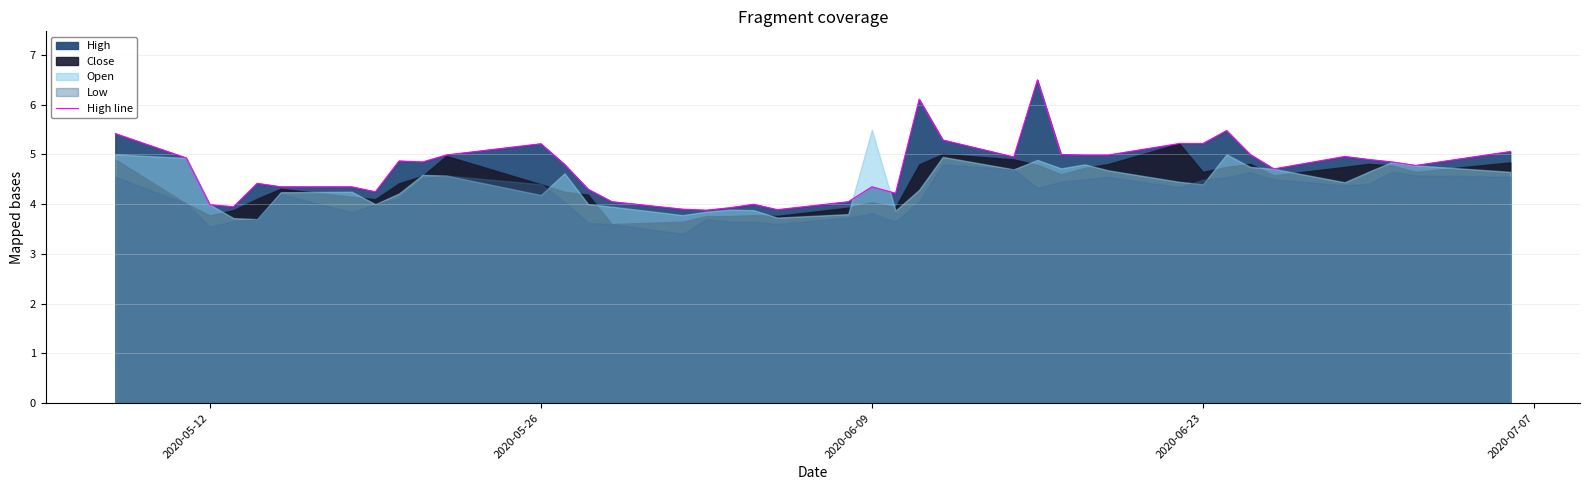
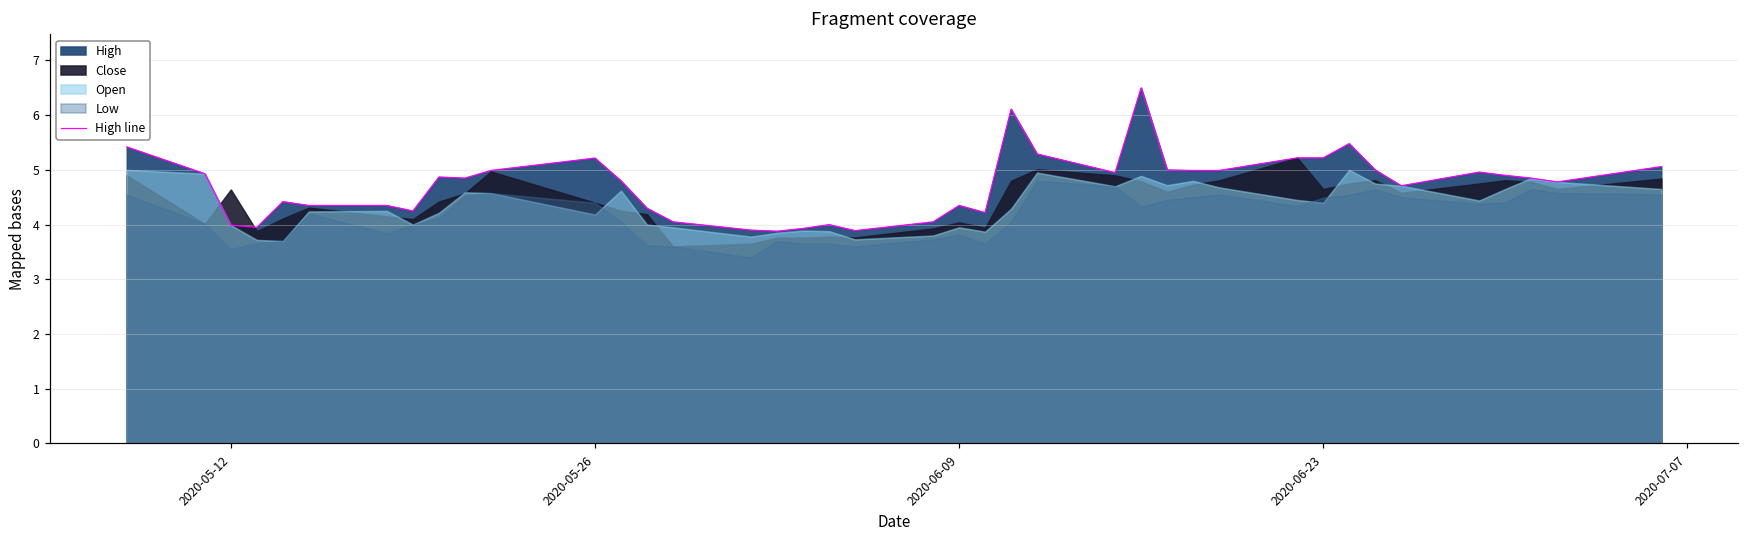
Close, 2020-05-12: 3.8 -> 4.6
Open, 2020-06-09: 5.5 -> 4.0
